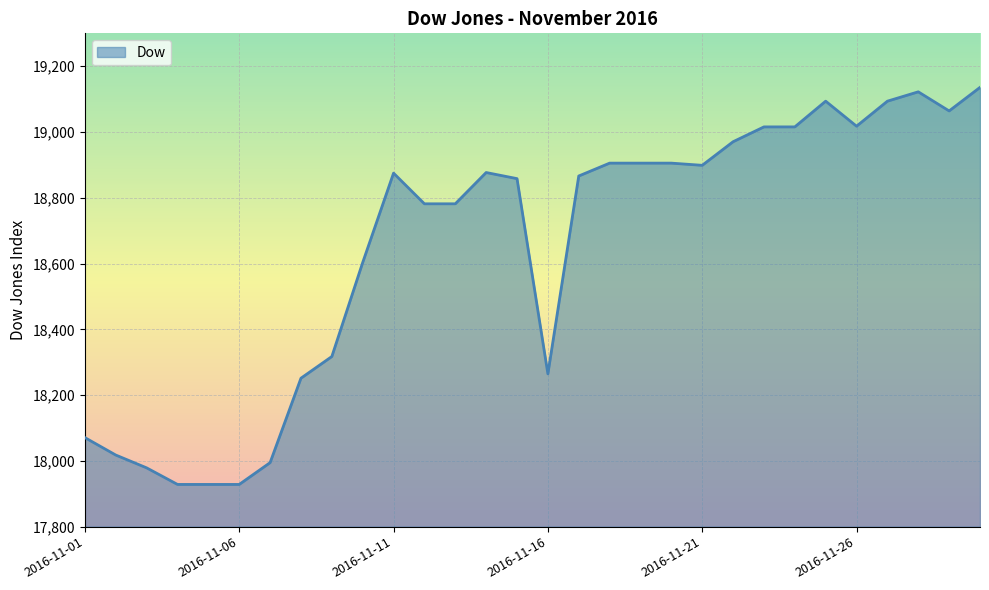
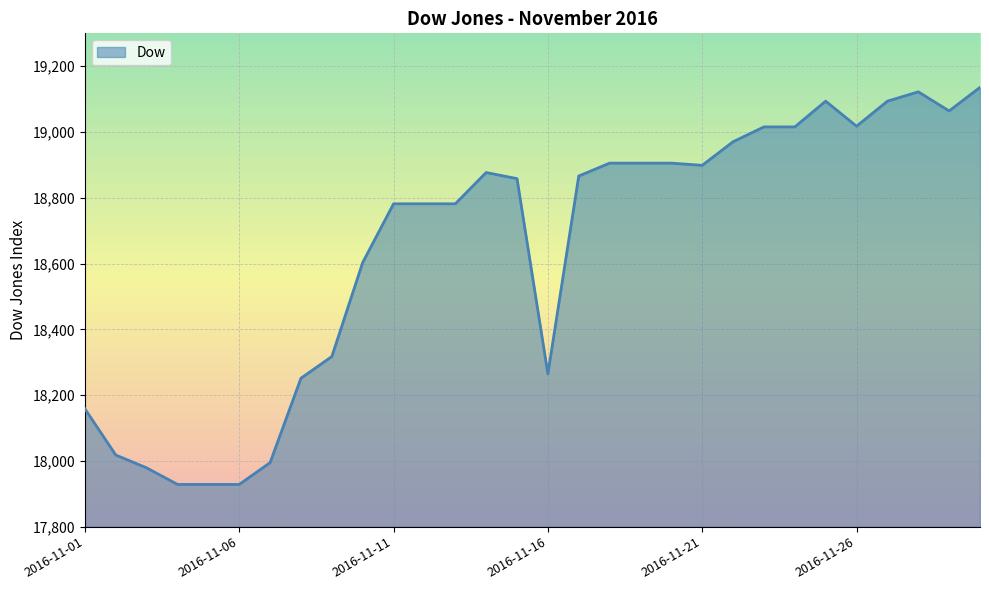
2016-11-01: 18,070 -> 18,160
2016-11-11: 18,870 -> 18,780
